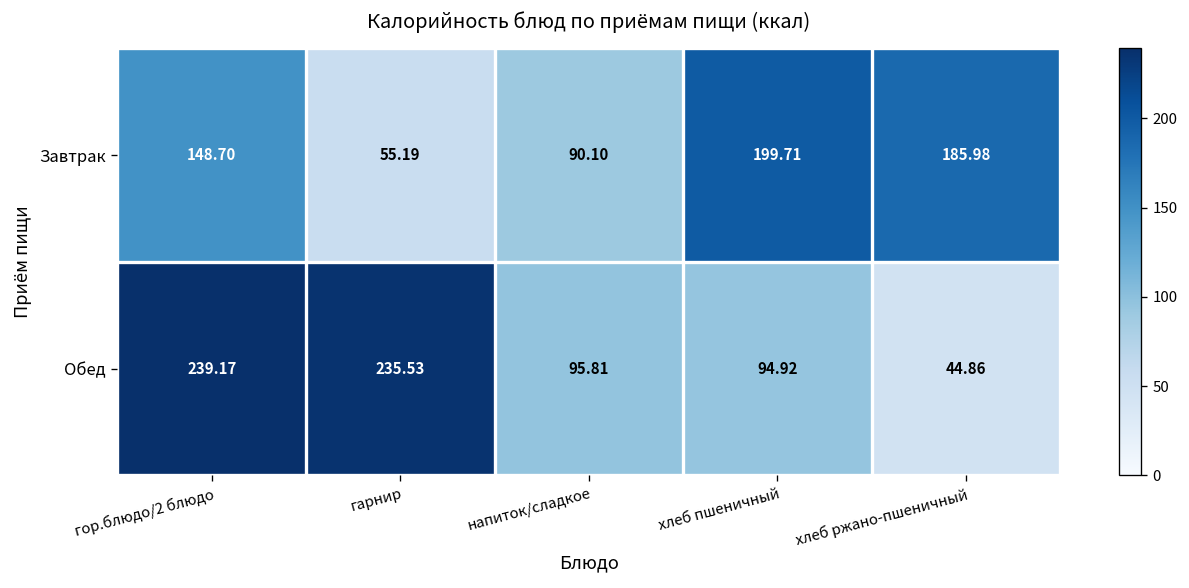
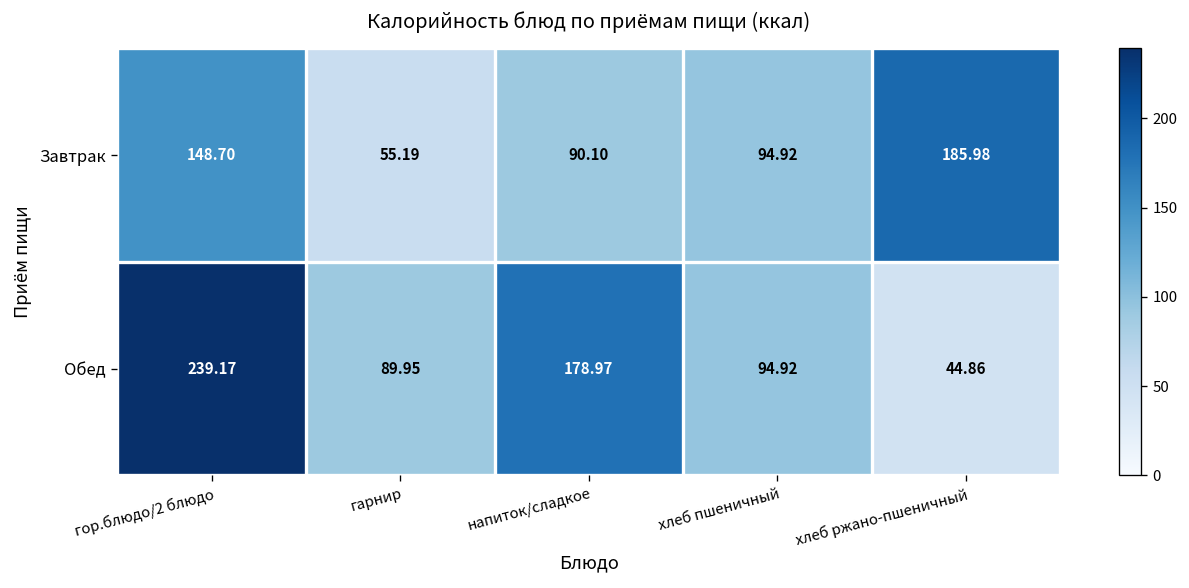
Завтрак, хлеб пшеничный: 199.71 -> 94.92
Обед, гарнир: 235.53 -> 89.95
Обед, напиток/сладкое: 95.81 -> 178.97
